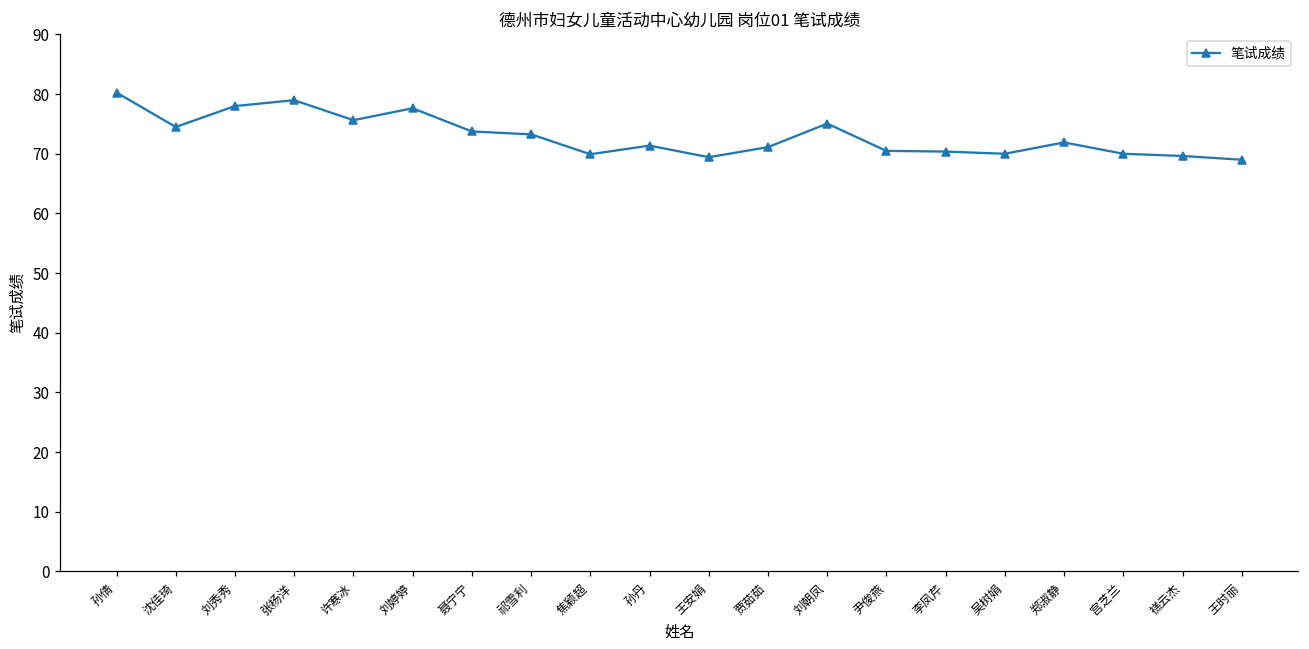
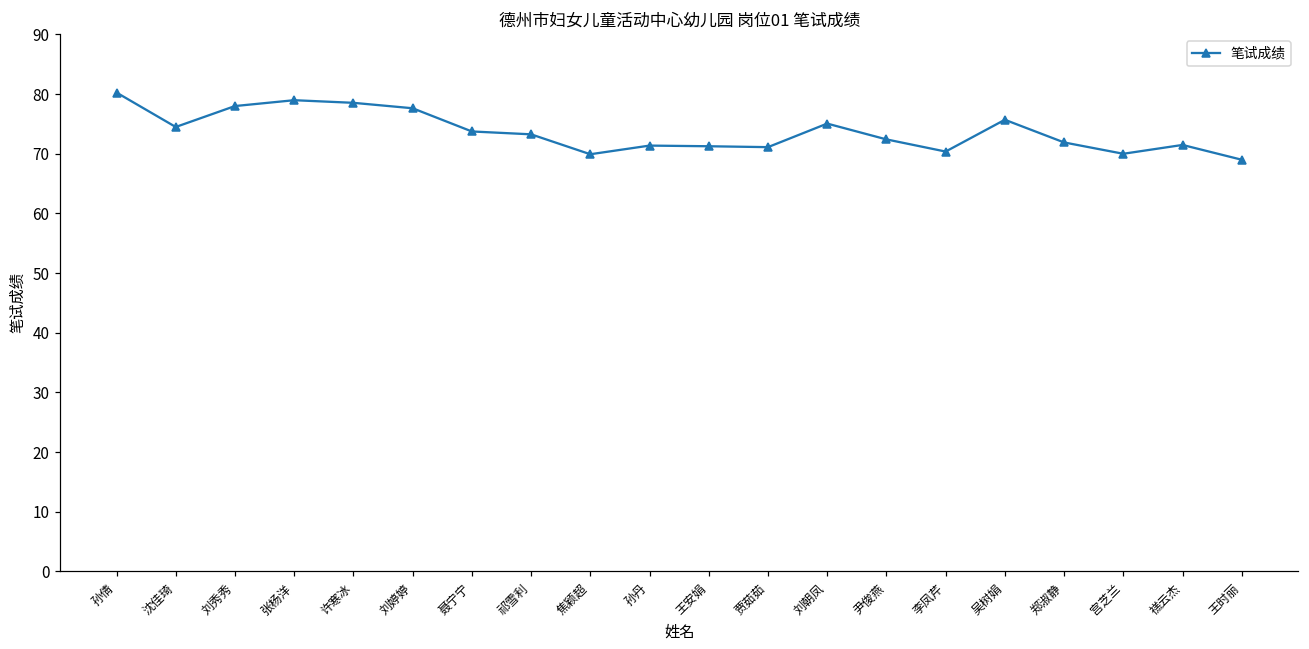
许寒冰: 76 -> 79
王安娟: 69 -> 71
尹俊燕: 70 -> 72
吴树娟: 70 -> 76
禚云杰: 70 -> 71
